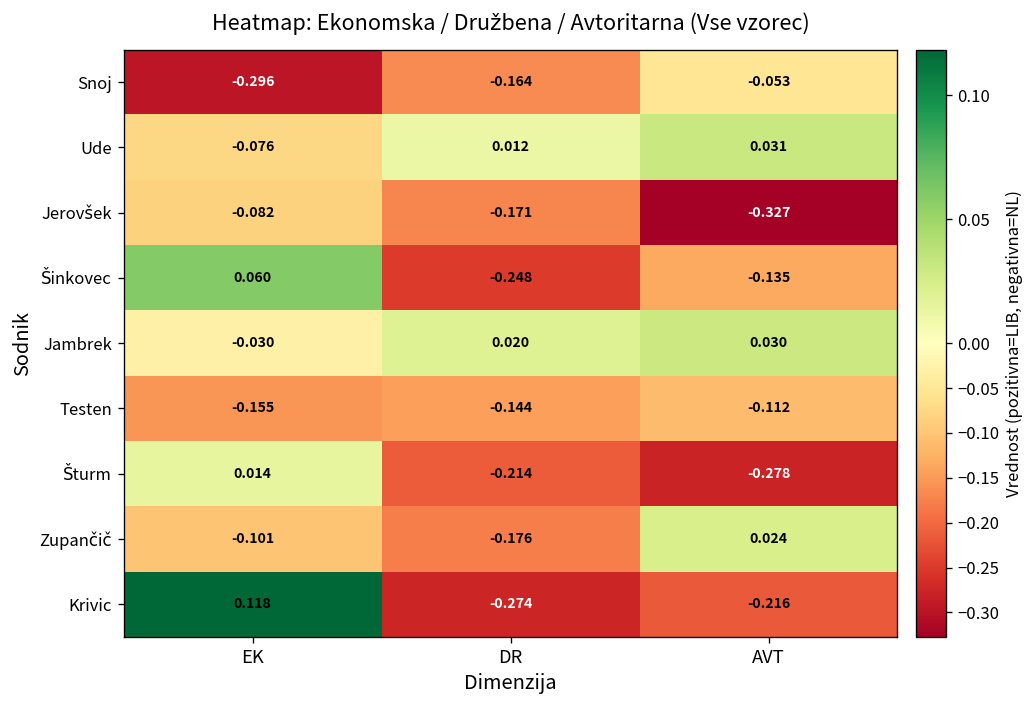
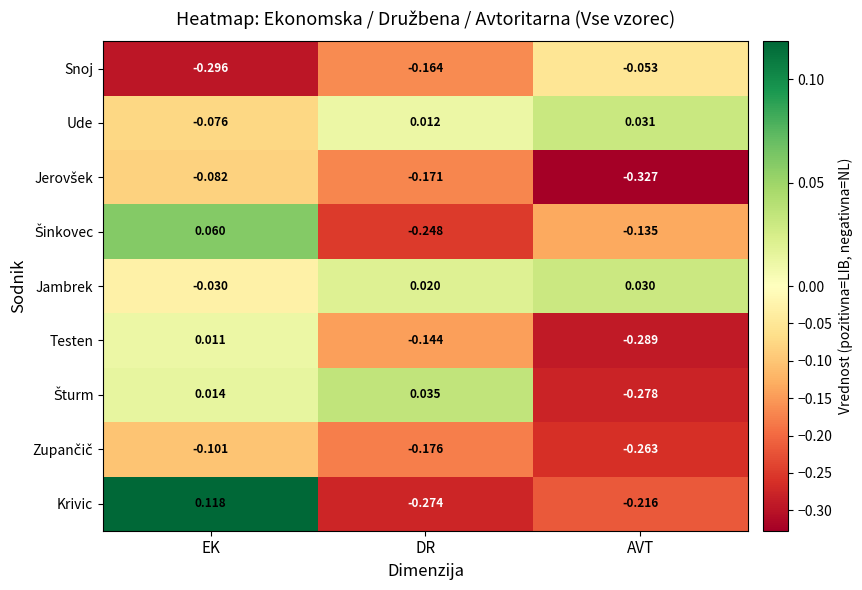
Testen, EK: -0.155 -> 0.011
Testen, AVT: -0.112 -> -0.289
Šturm, DR: -0.214 -> 0.035
Zupančič, AVT: 0.024 -> -0.263
